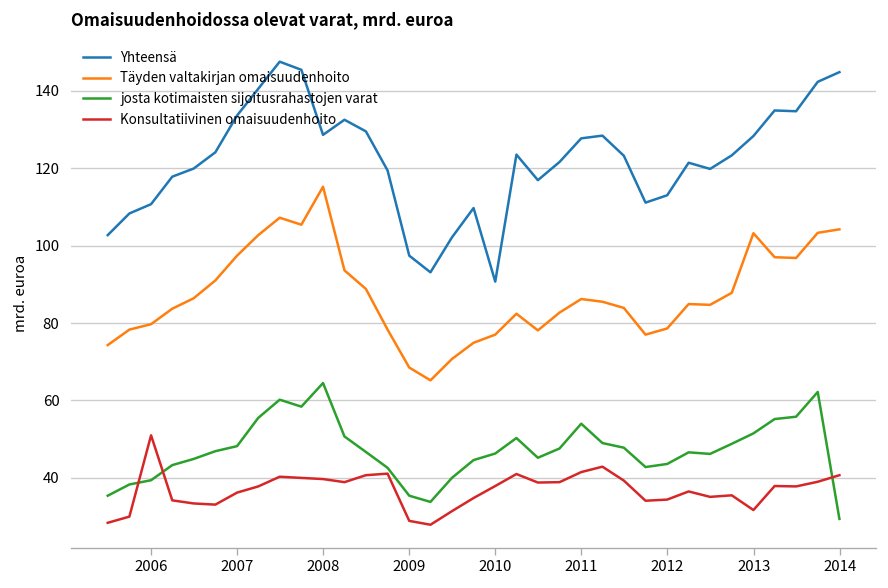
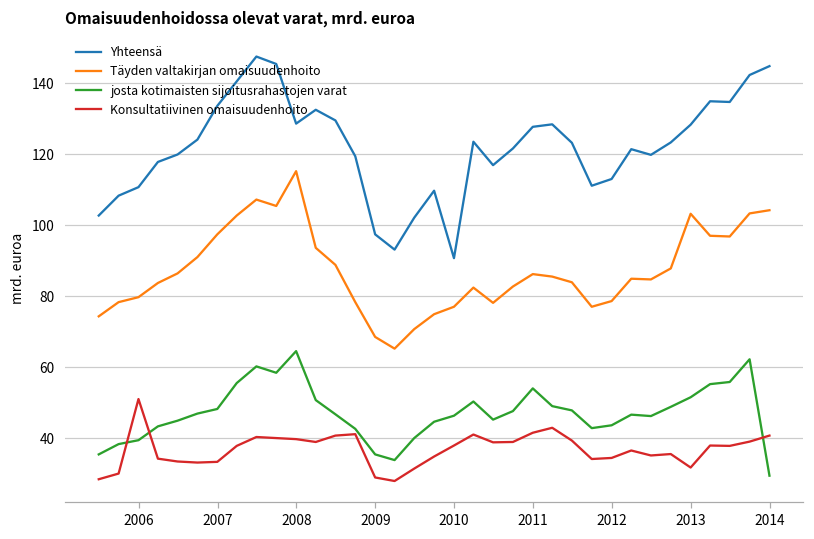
Konsultatiivinen omaisuudenhoito, 2007: 36 -> 33
